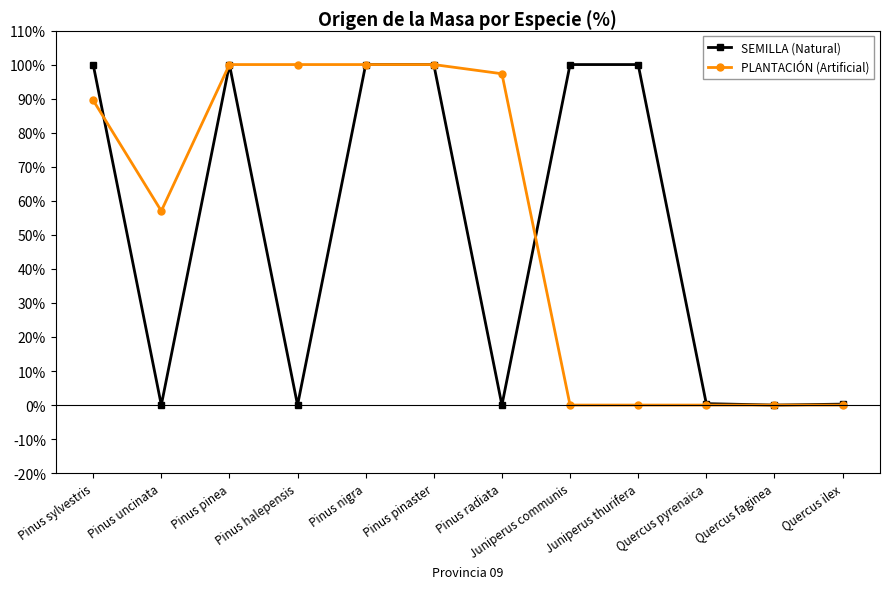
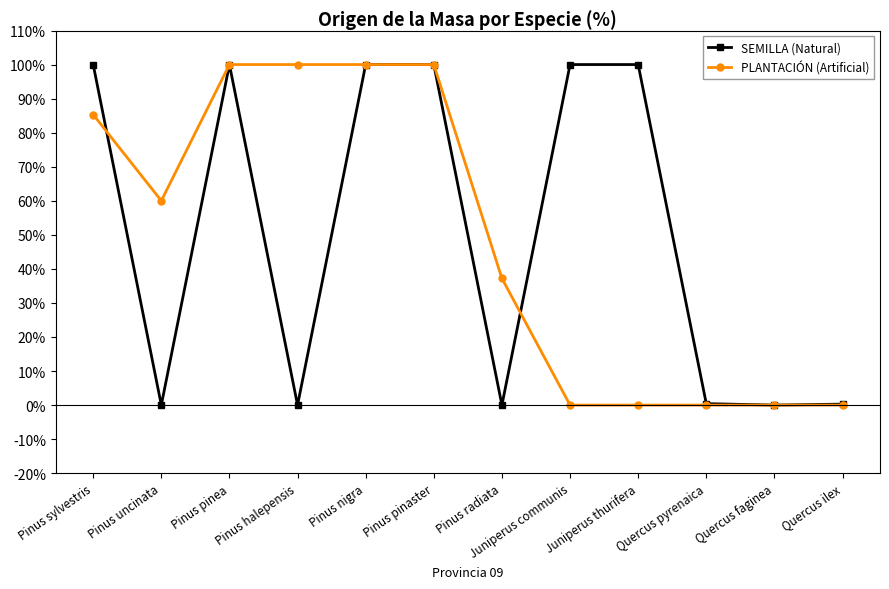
PLANTACIÓN (Artificial), Pinus sylvestris: 90% -> 85%
PLANTACIÓN (Artificial), Pinus uncinata: 57% -> 60%
PLANTACIÓN (Artificial), Pinus radiata: 97% -> 37%
